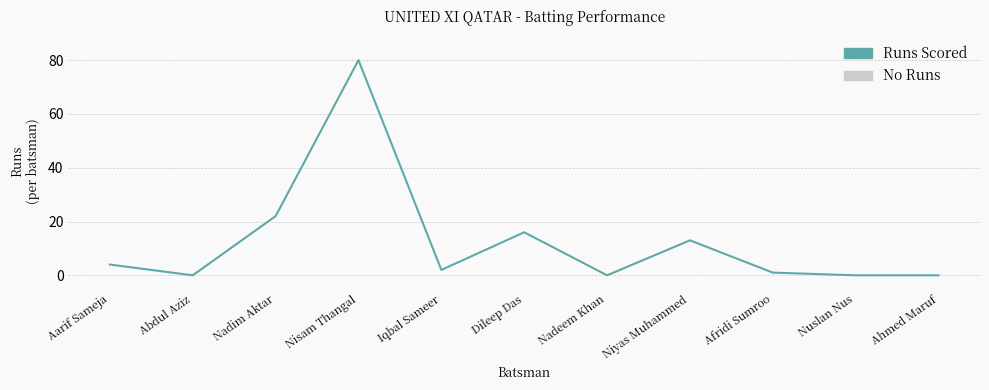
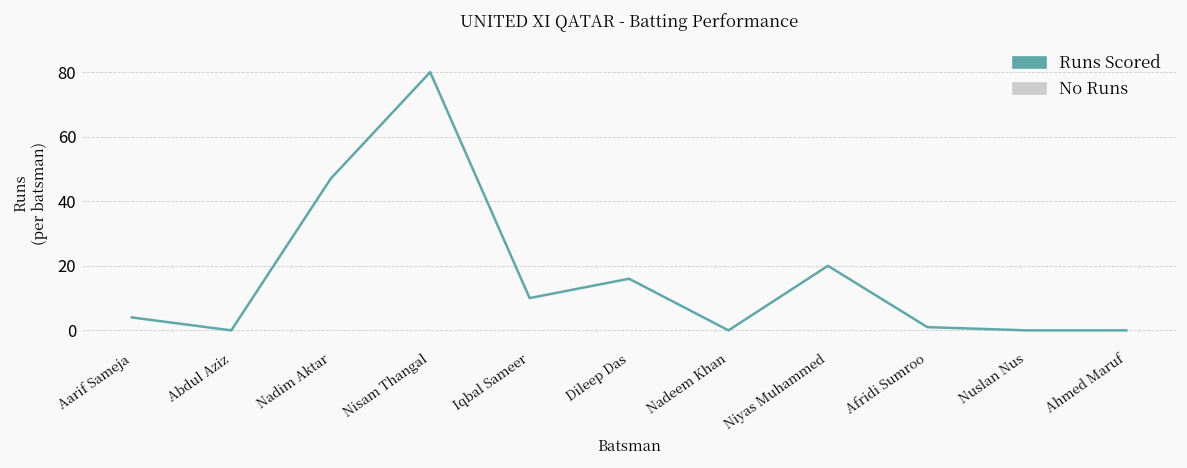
Nadim Aktar: 22 -> 47
Iqbal Sameer: 2 -> 10
Niyas Muhammed: 13 -> 20
